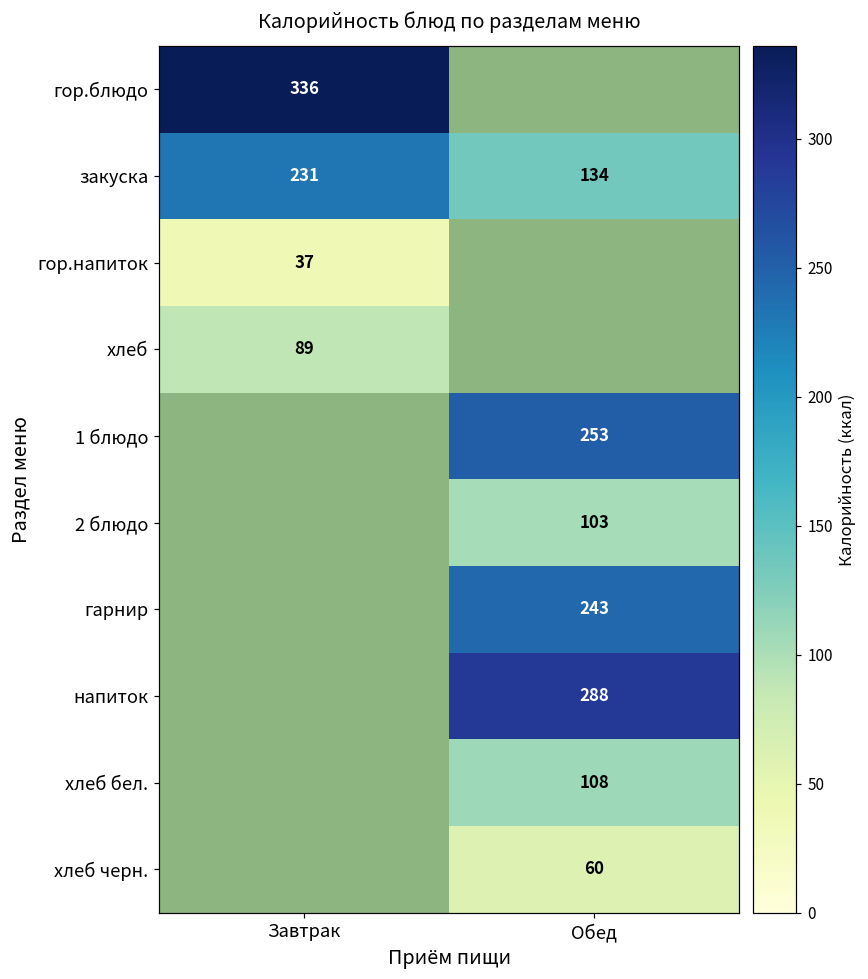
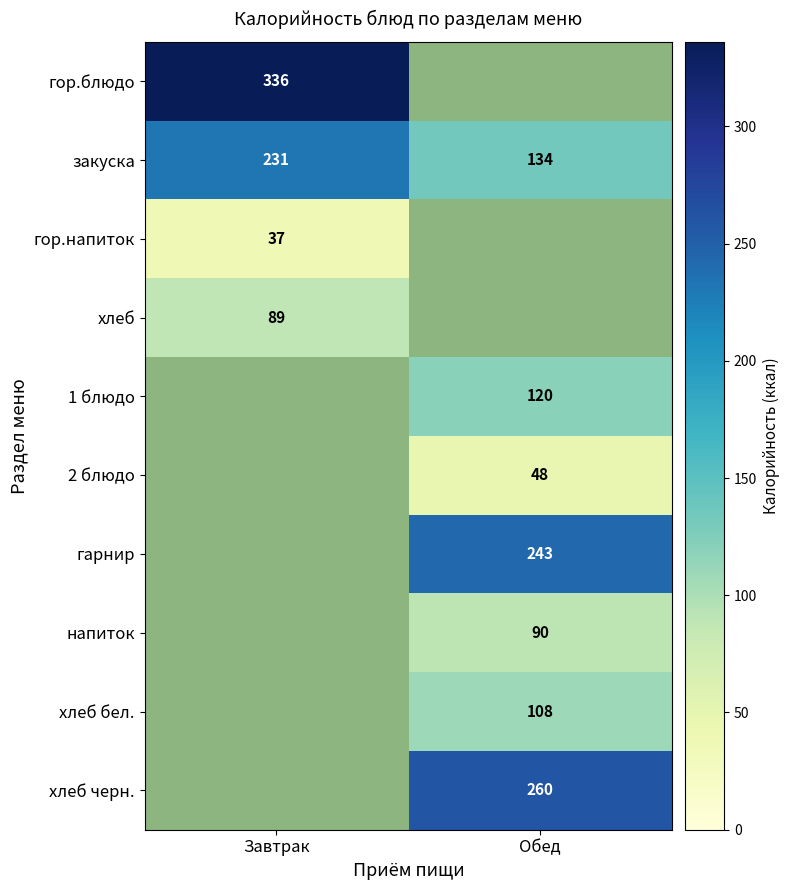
1 блюдо, Обед: 253 -> 120
2 блюдо, Обед: 103 -> 48
напиток, Обед: 288 -> 90
хлеб черн., Обед: 60 -> 260
